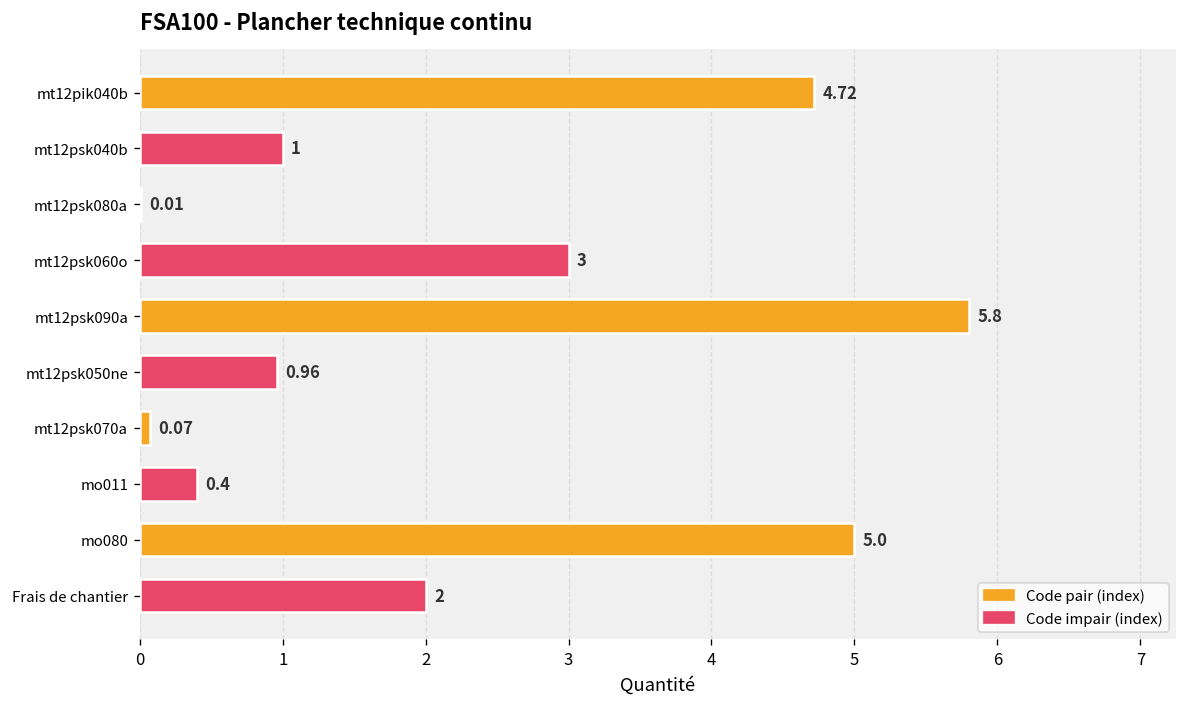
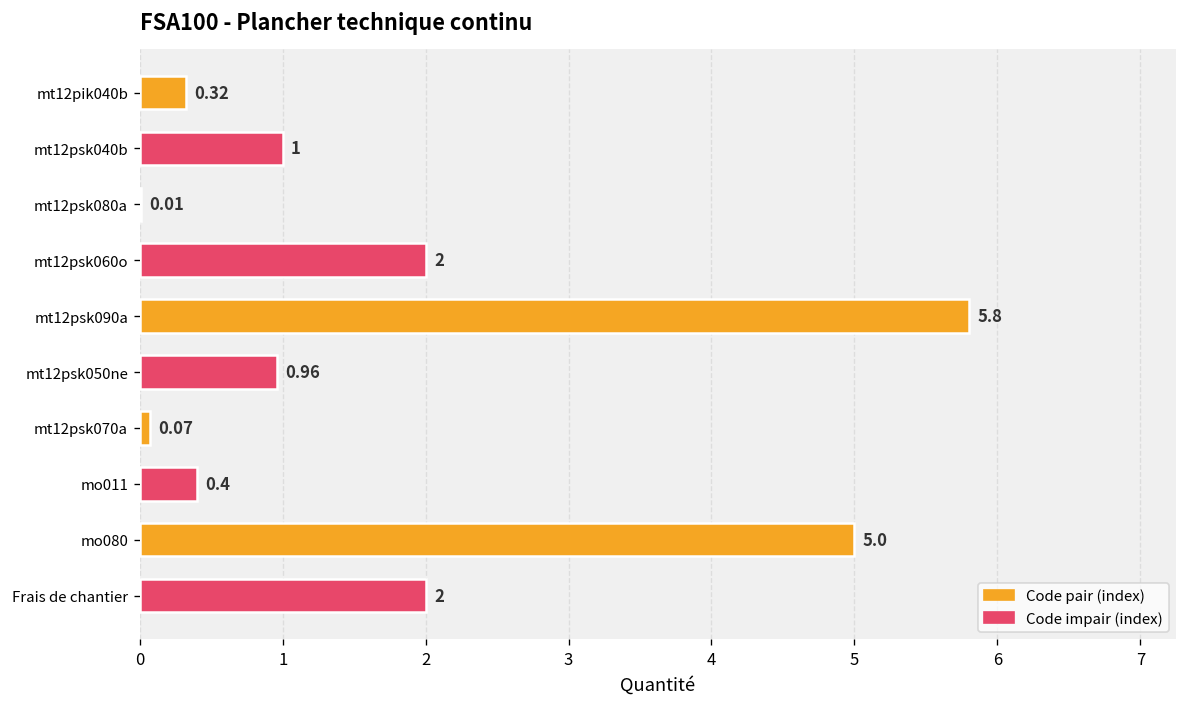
mt12pik040b: 4.72 -> 0.32
mt12psk060o: 3 -> 2
